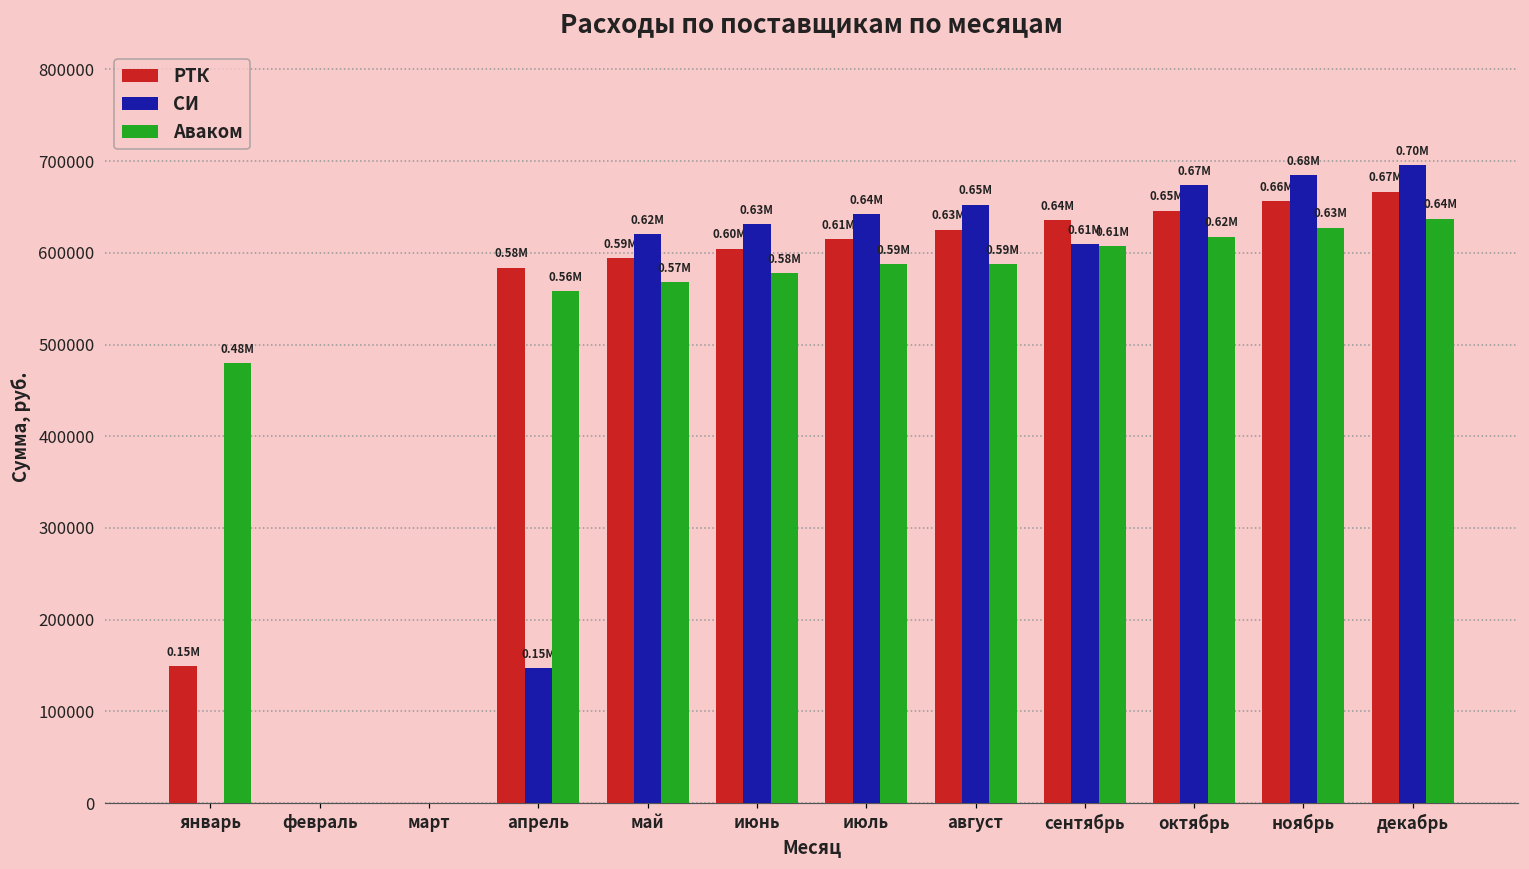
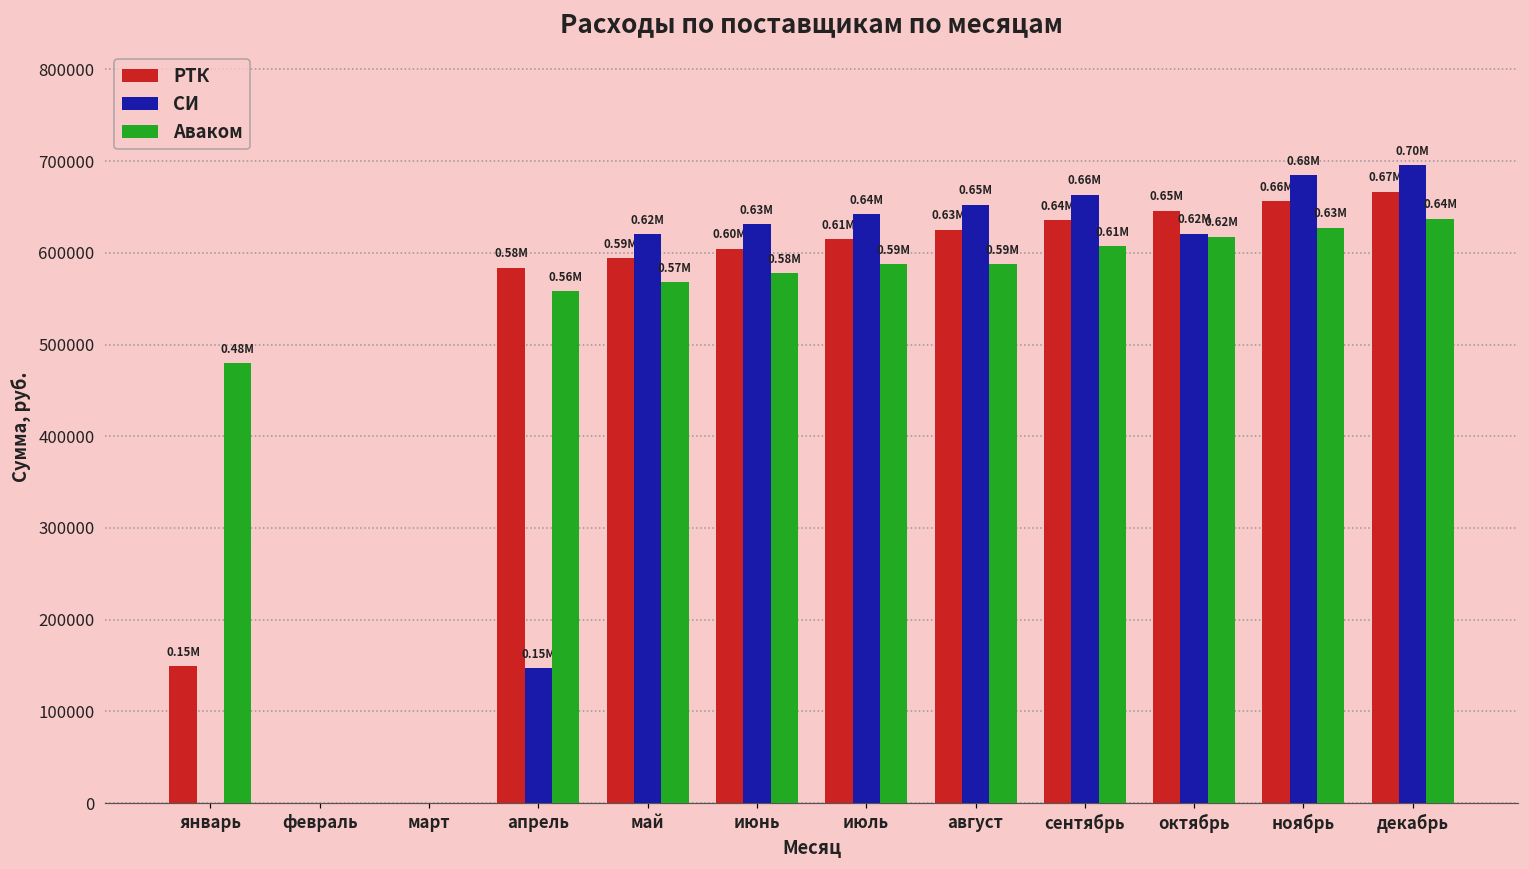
СИ, сентябрь: 0.61М -> 0.66М
СИ, октябрь: 0.67М -> 0.62М
